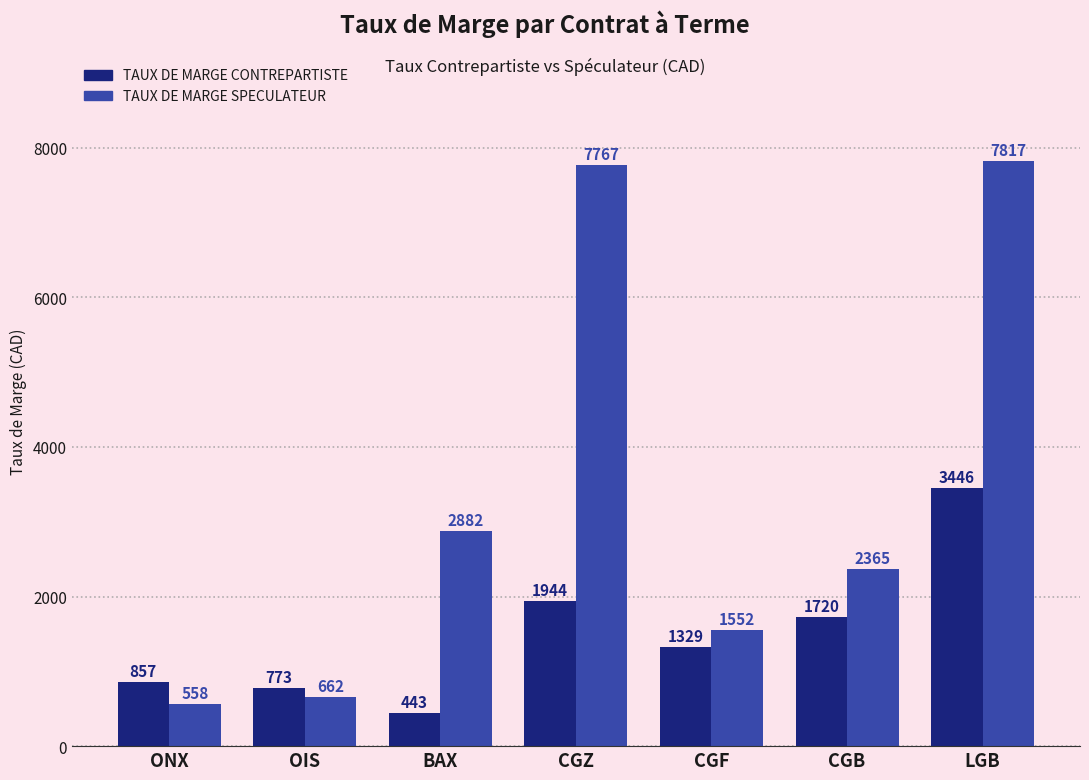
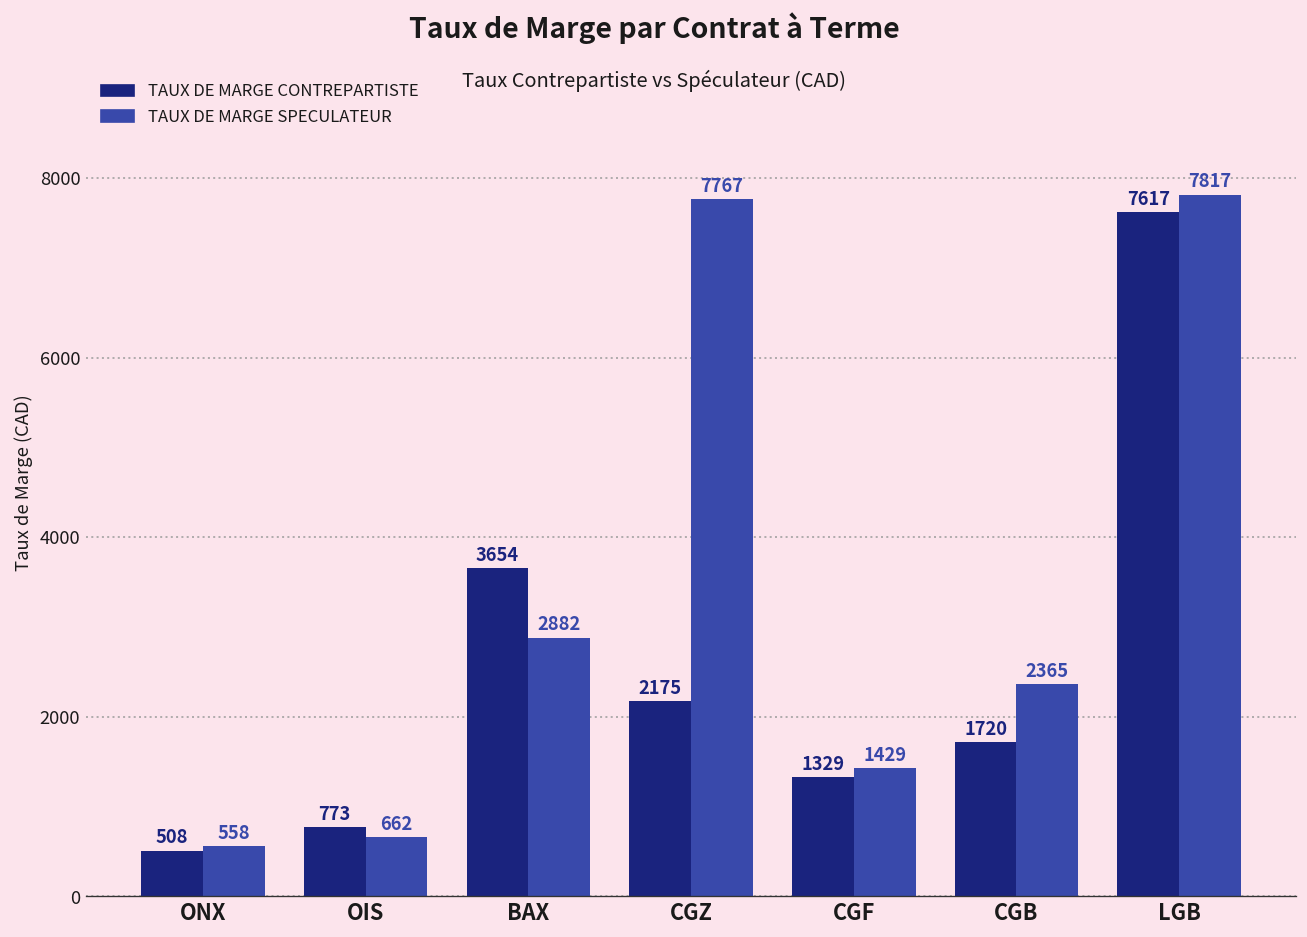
TAUX DE MARGE CONTREPARTISTE, ONX: 857 -> 508
TAUX DE MARGE CONTREPARTISTE, BAX: 443 -> 3654
TAUX DE MARGE CONTREPARTISTE, CGZ: 1944 -> 2175
TAUX DE MARGE SPECULATEUR, CGF: 1552 -> 1429
TAUX DE MARGE CONTREPARTISTE, LGB: 3446 -> 7617
